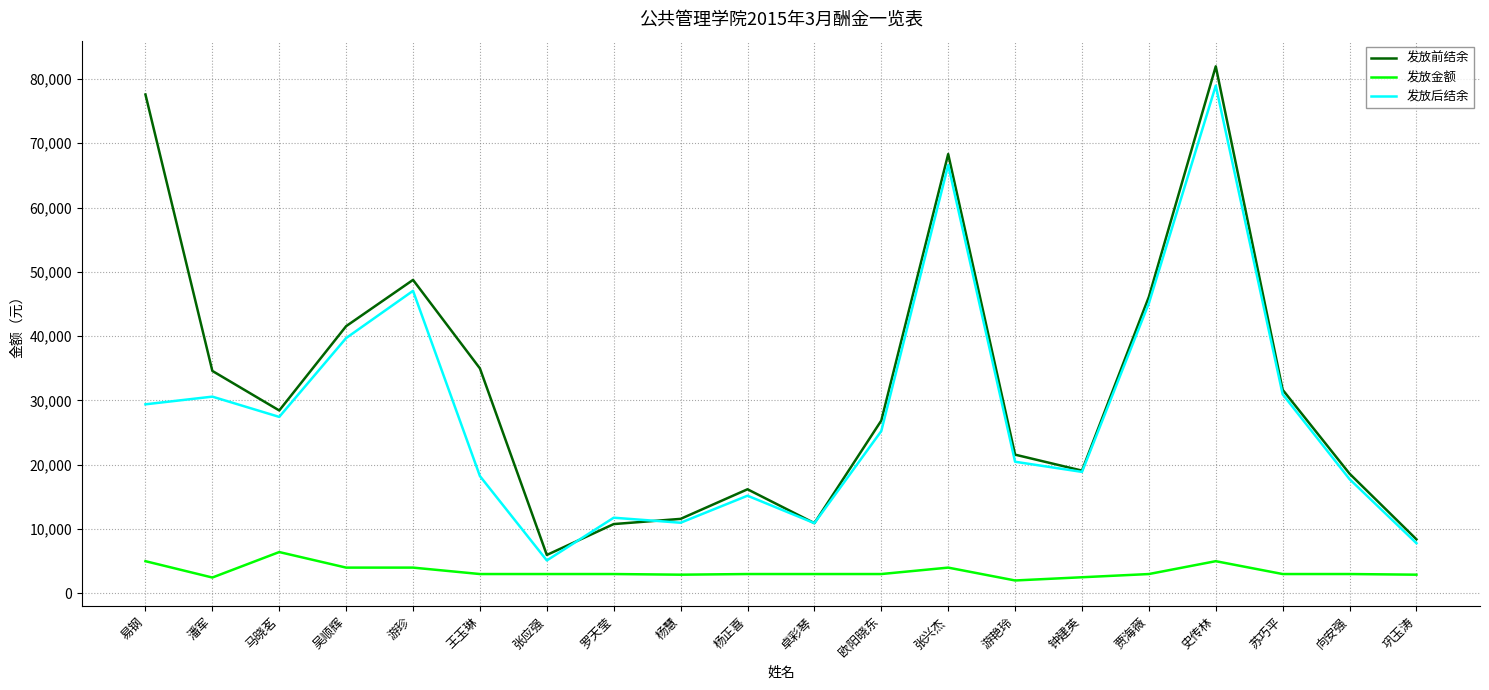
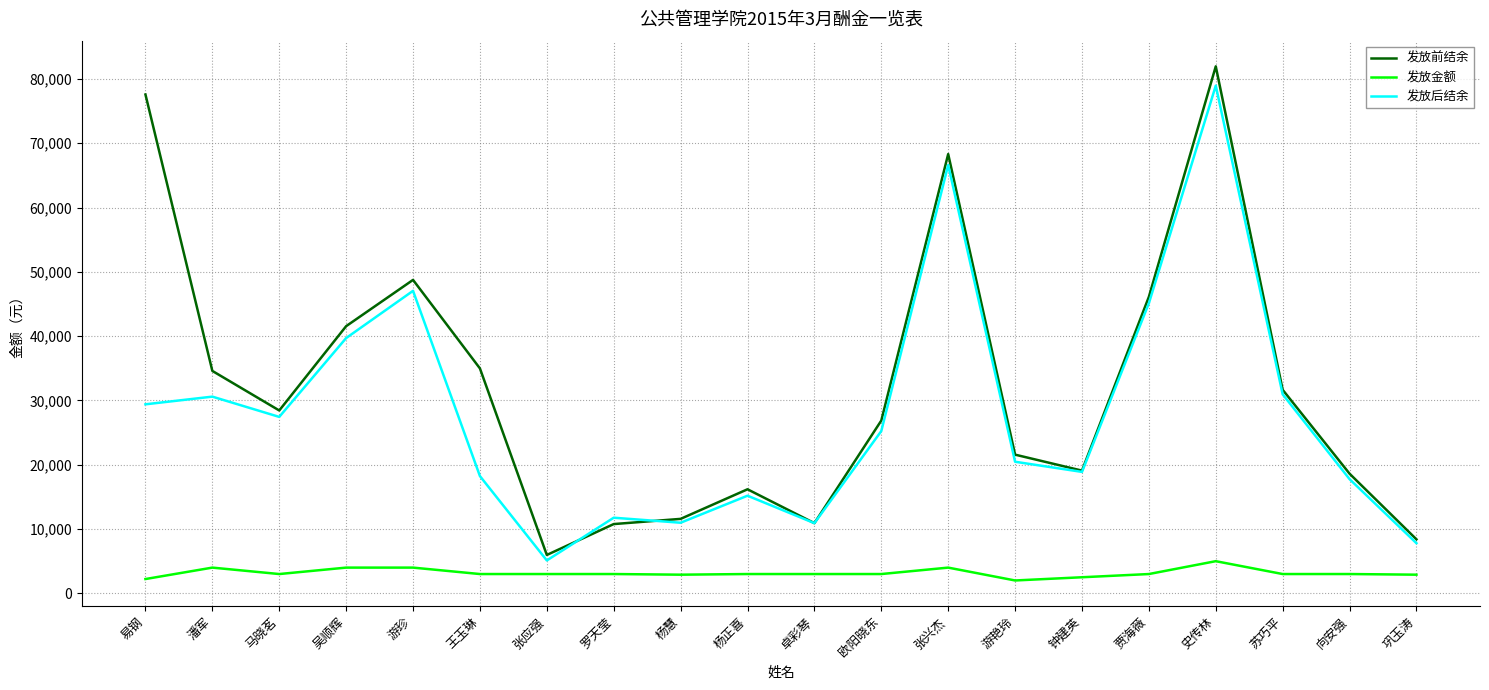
发放金额, 易钢: 5,000 -> 2,000
发放金额, 潘军: 2,000 -> 4,000
发放金额, 马晓茗: 6,000 -> 3,000
